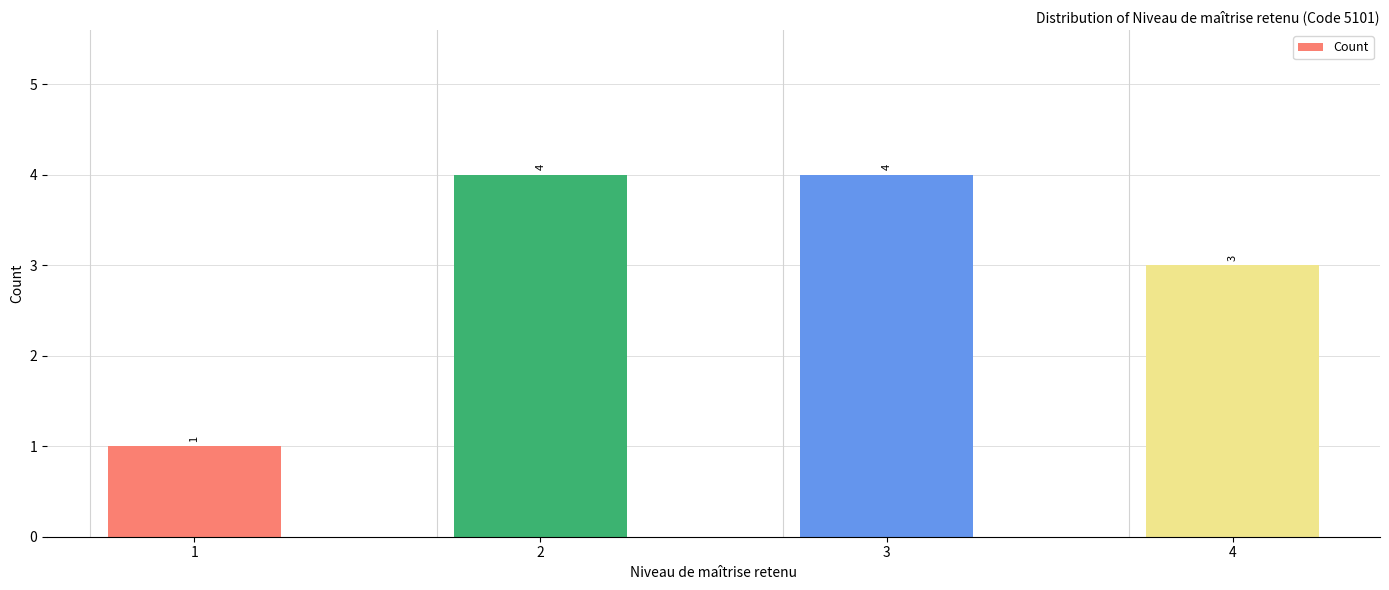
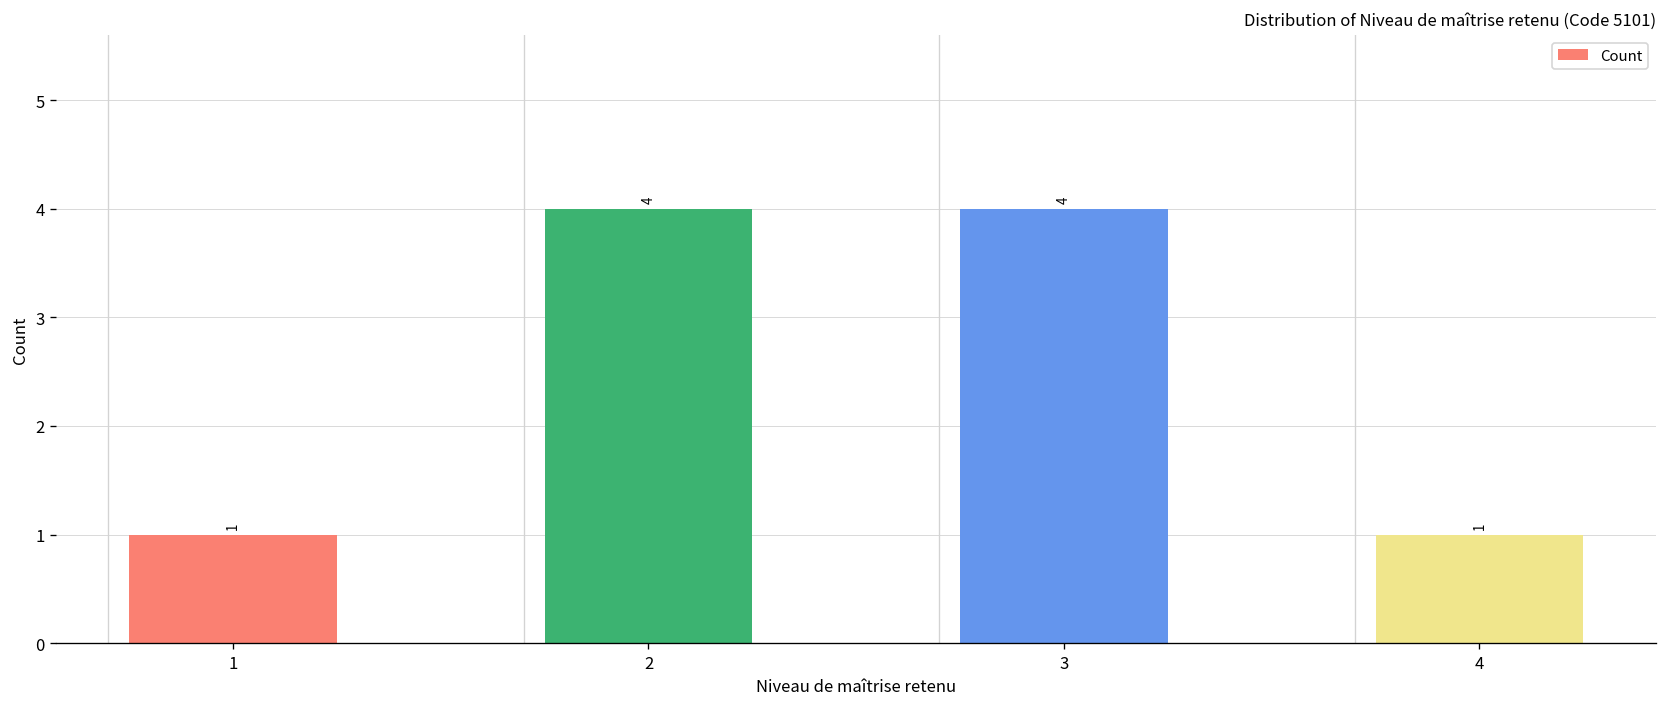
4: 3 -> 1
